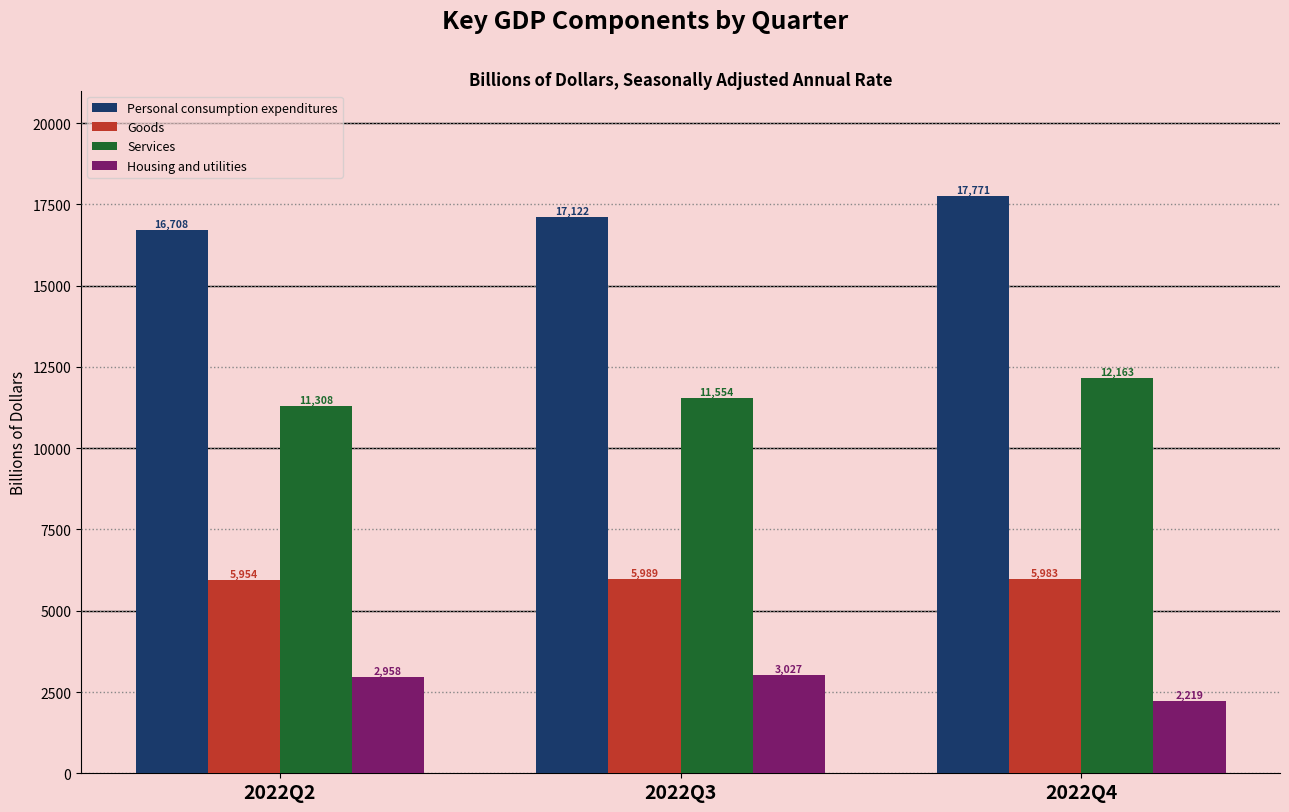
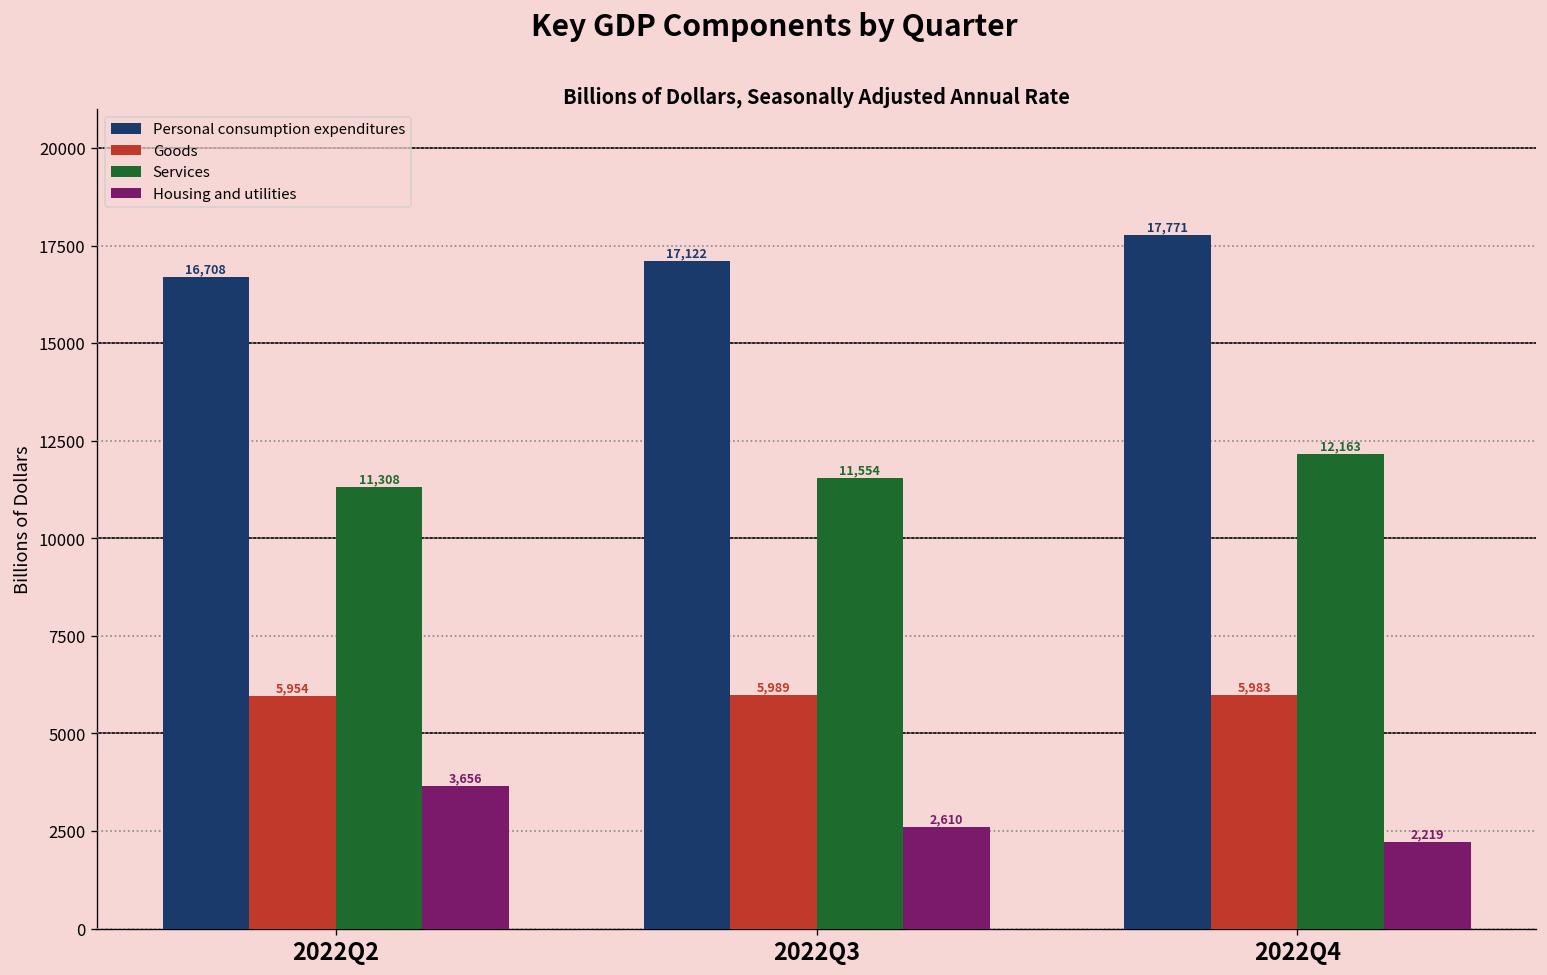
Housing and utilities, 2022Q2: 2,958 -> 3,656
Housing and utilities, 2022Q3: 3,027 -> 2,610
